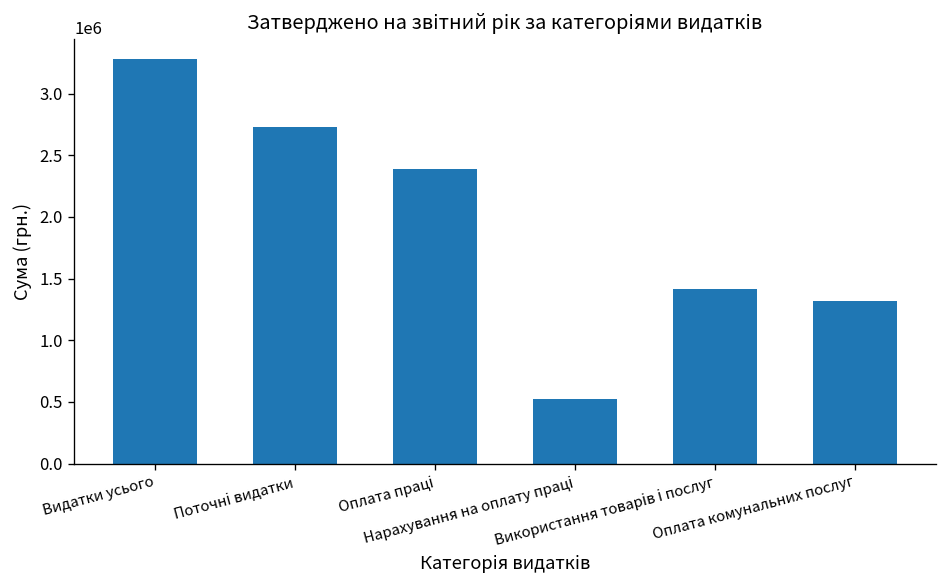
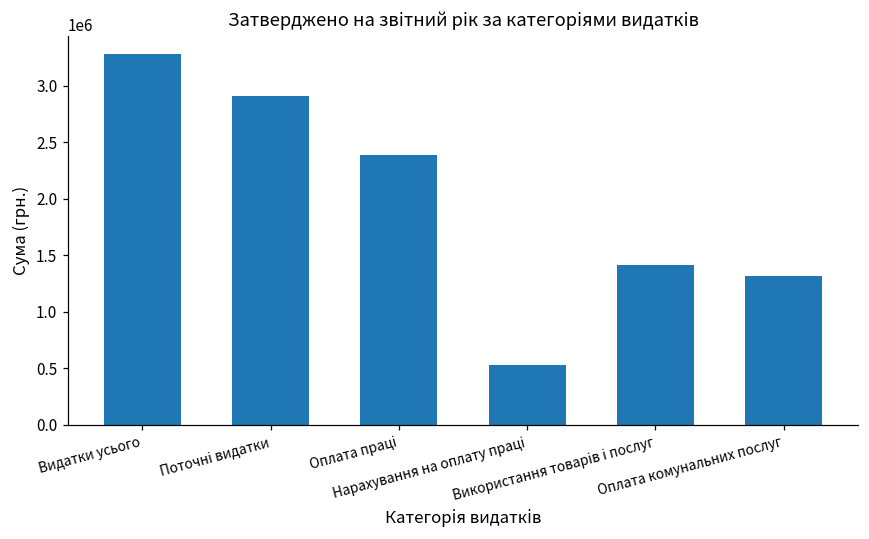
Поточні видатки: 2730000 -> 2910000
